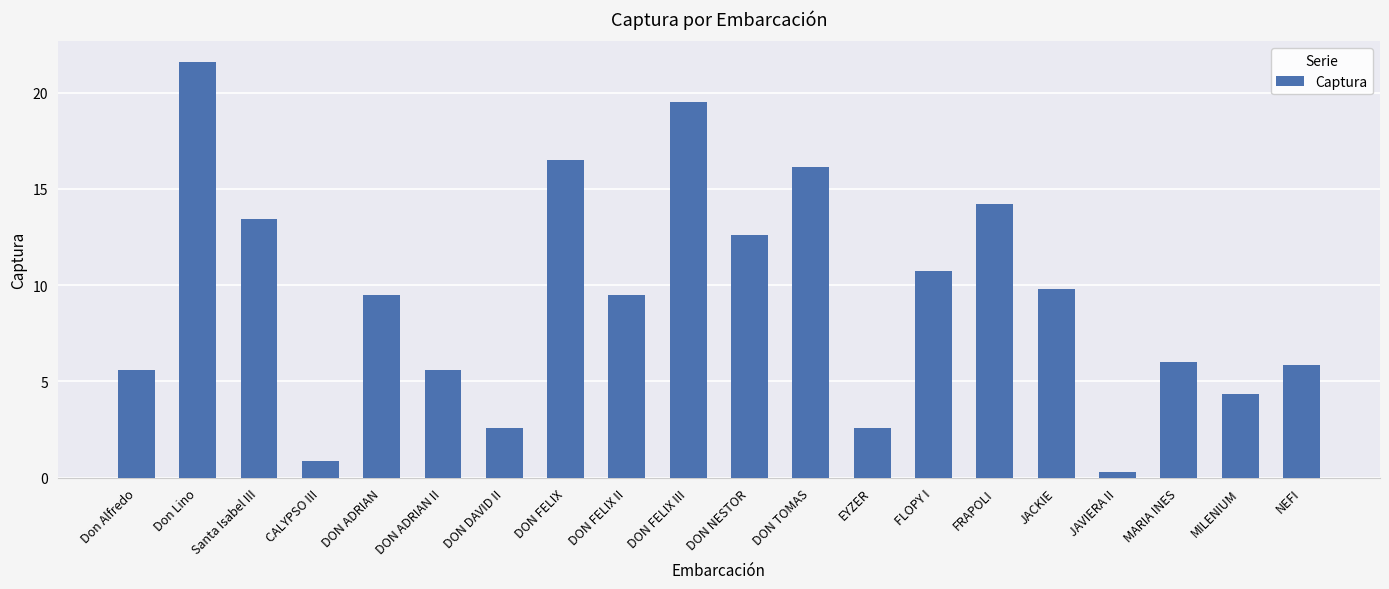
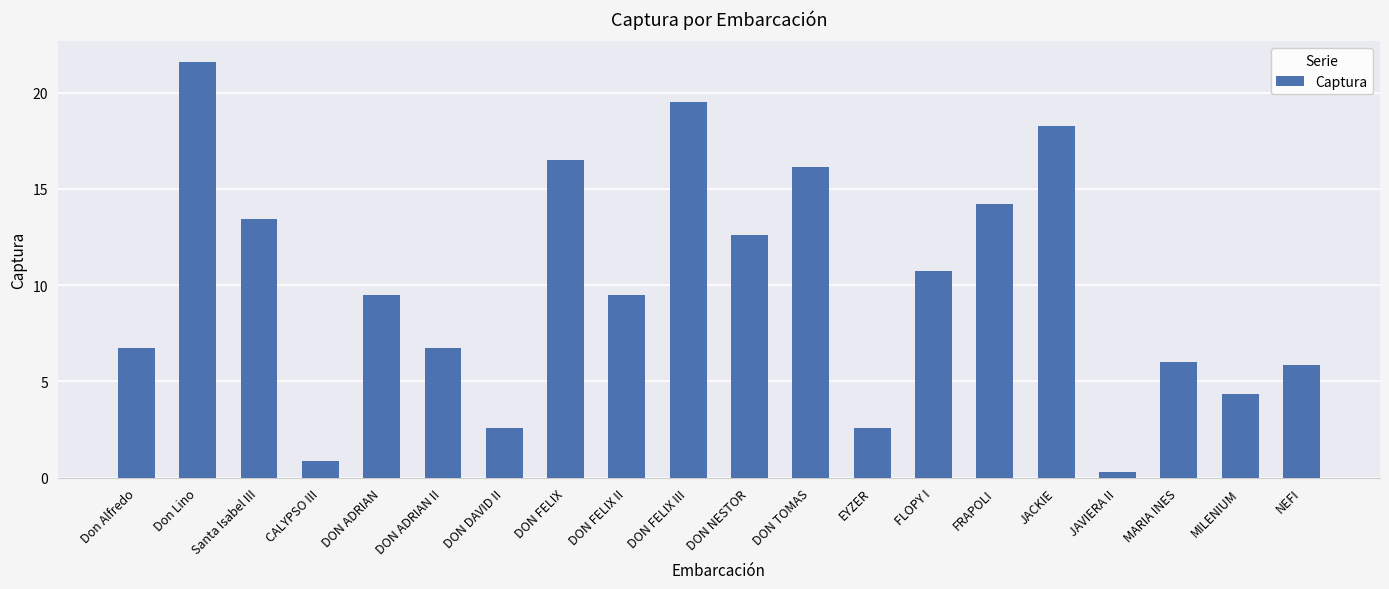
Don Alfredo: 5.6 -> 6.8
DON ADRIAN II: 5.6 -> 6.7
JACKIE: 9.8 -> 18.2
